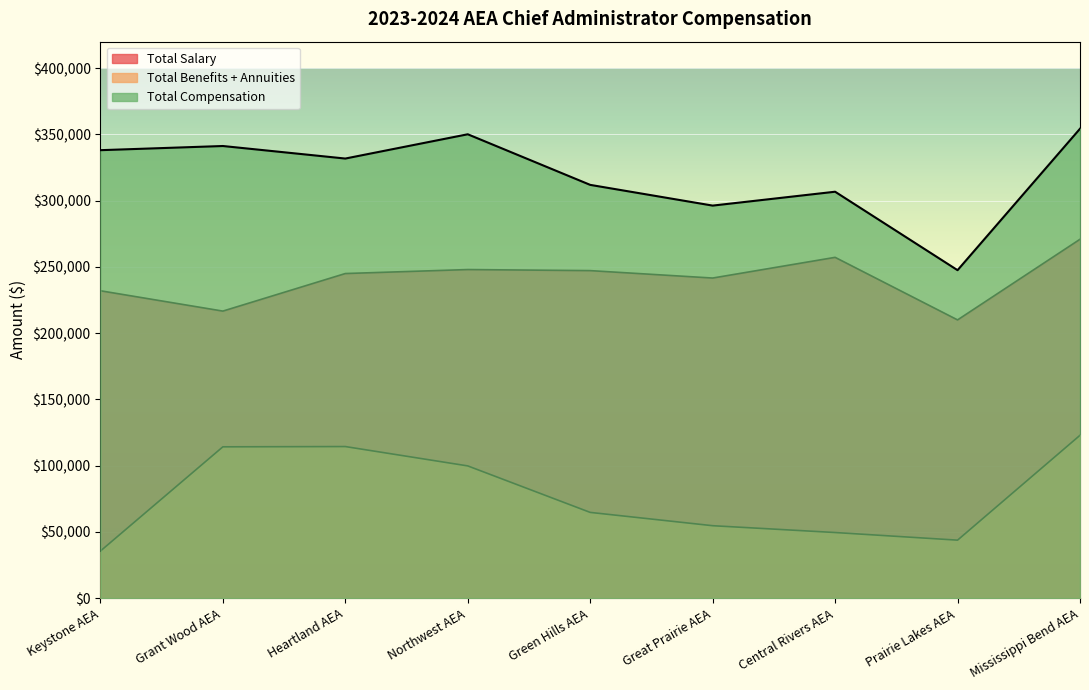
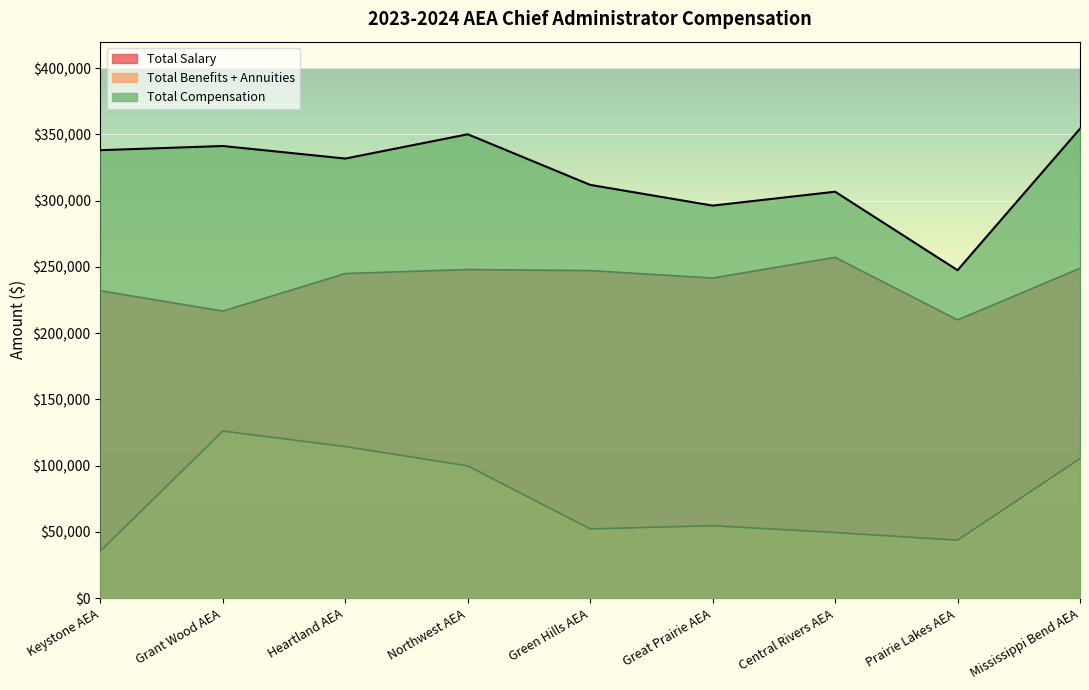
Total Benefits + Annuities, Grant Wood AEA: $114,000 -> $126,000
Total Benefits + Annuities, Green Hills AEA: $65,000 -> $52,000
Total Salary, Mississippi Bend AEA: $271,000 -> $249,000
Total Benefits + Annuities, Mississippi Bend AEA: $123,000 -> $105,000
